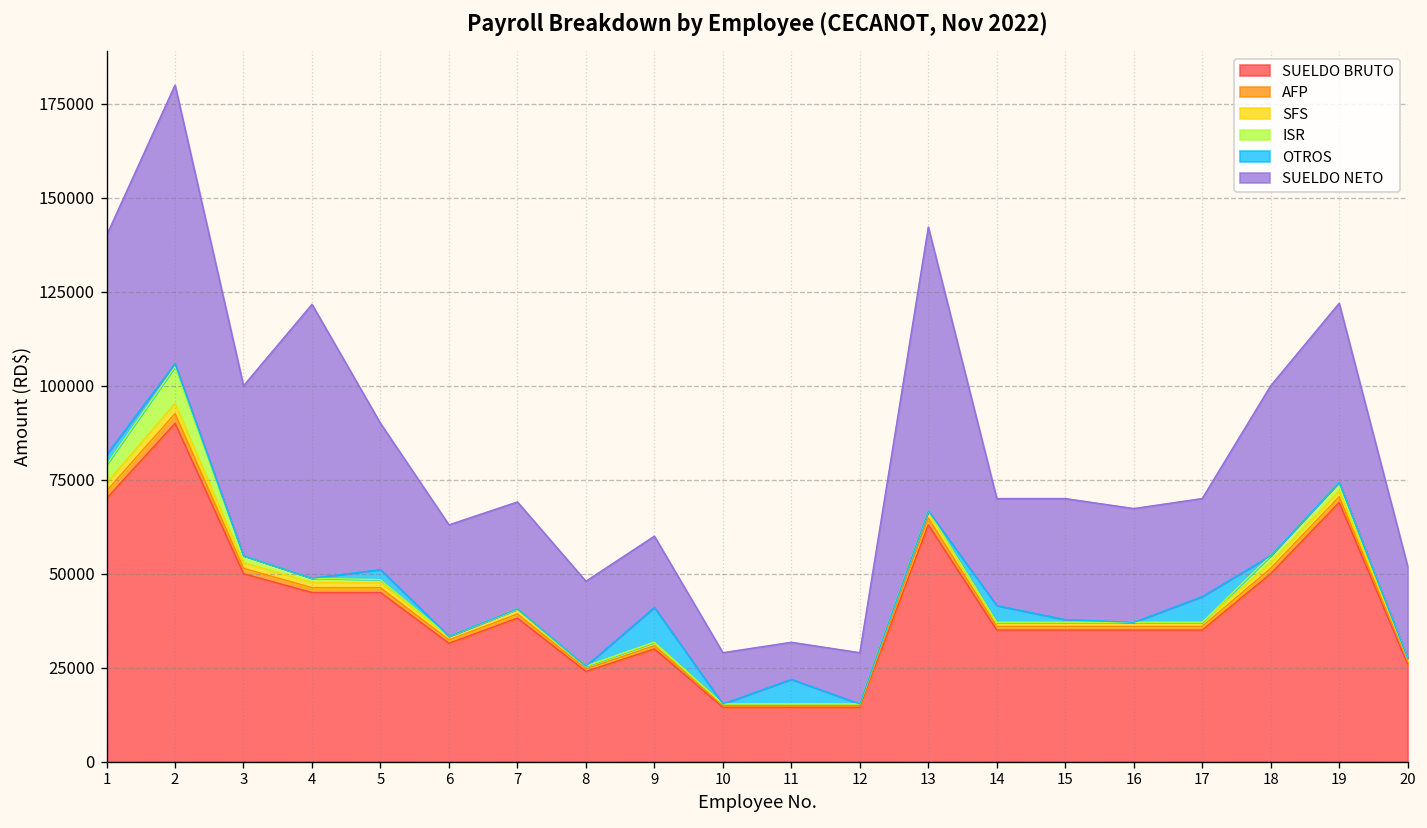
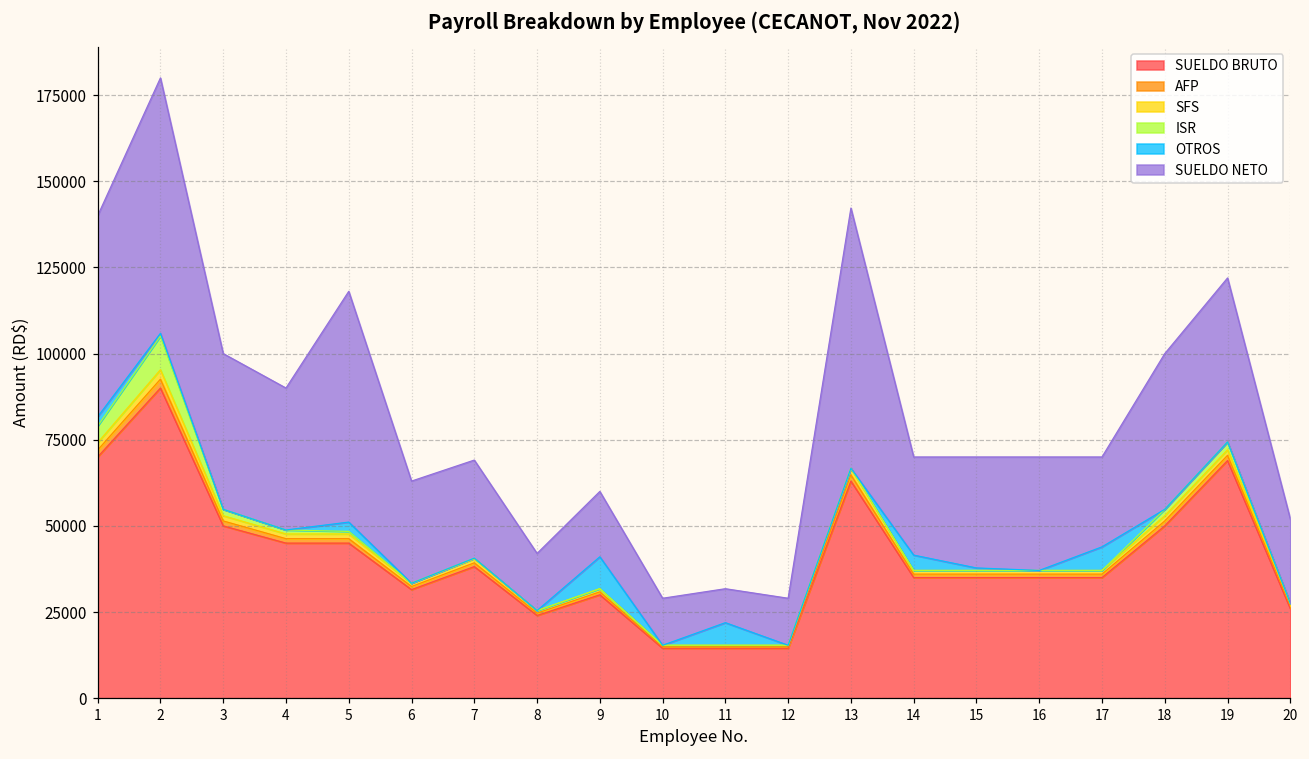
SUELDO NETO, 4: 73000 -> 41000
SUELDO NETO, 5: 39000 -> 67000
SUELDO NETO, 8: 23000 -> 17000
SUELDO NETO, 16: 30000 -> 33000
